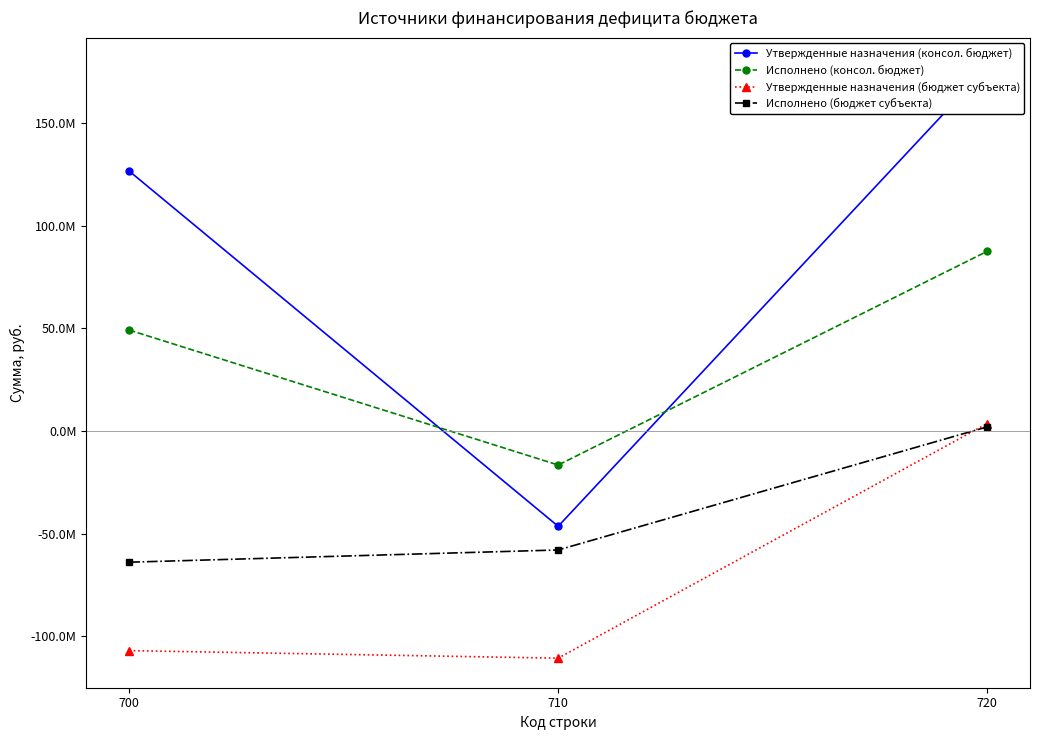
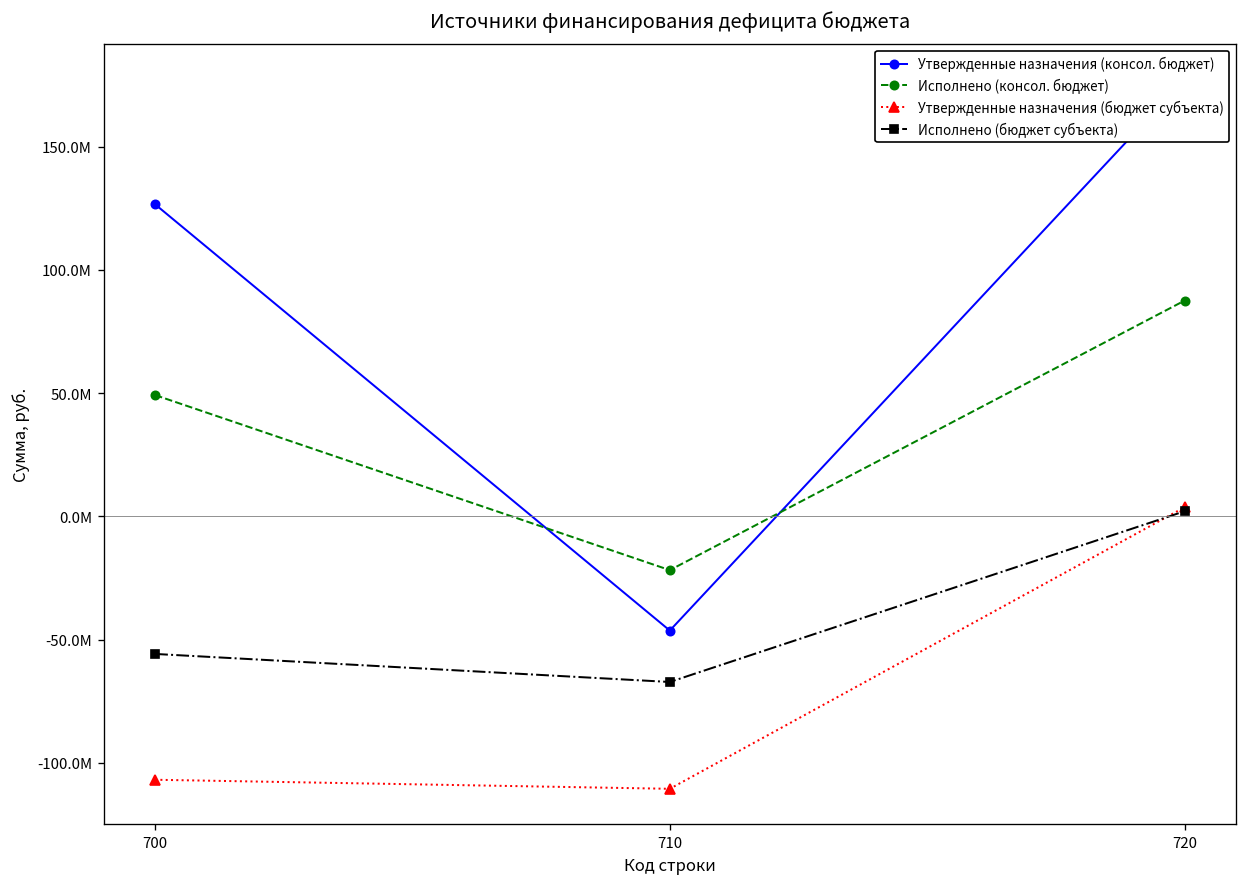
Исполнено (бюджет субъекта), 700: -64М -> -56М
Исполнено (консол. бюджет), 710: -17М -> -22М
Исполнено (бюджет субъекта), 710: -58М -> -67М
